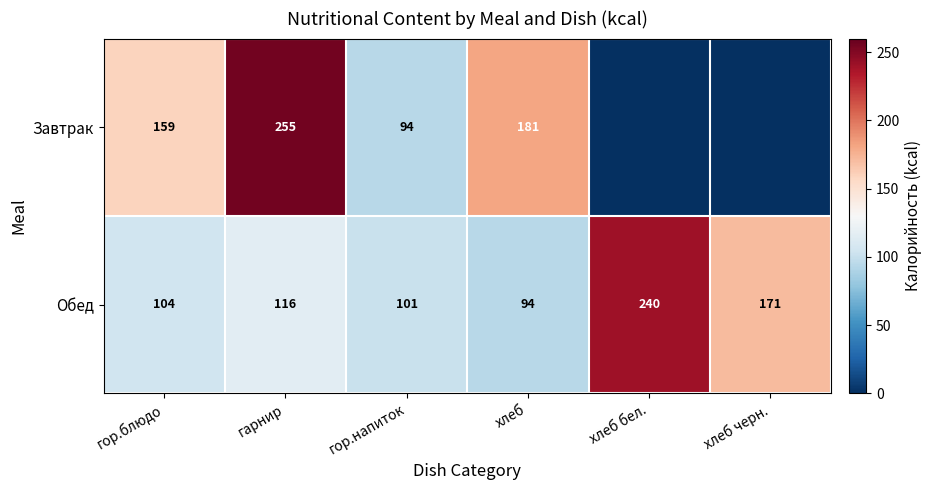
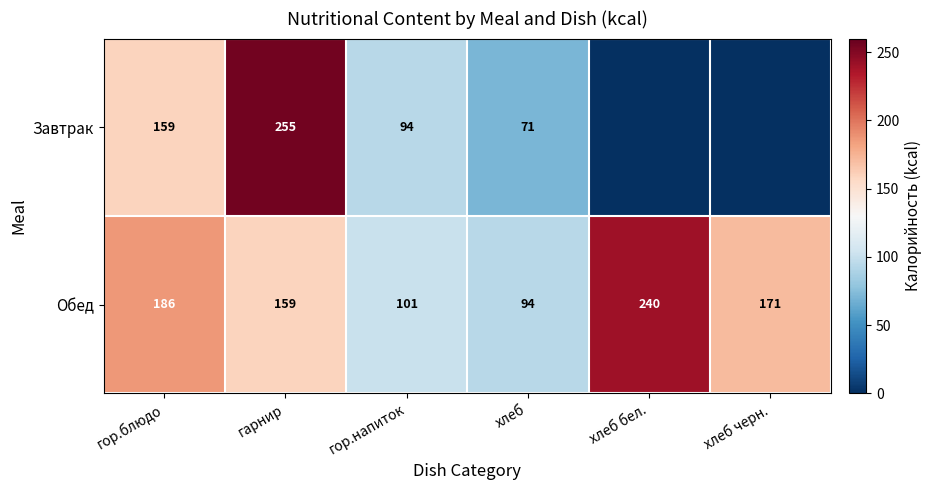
Завтрак, хлеб: 181 -> 71
Обед, гор.блюдо: 104 -> 186
Обед, гарнир: 116 -> 159
